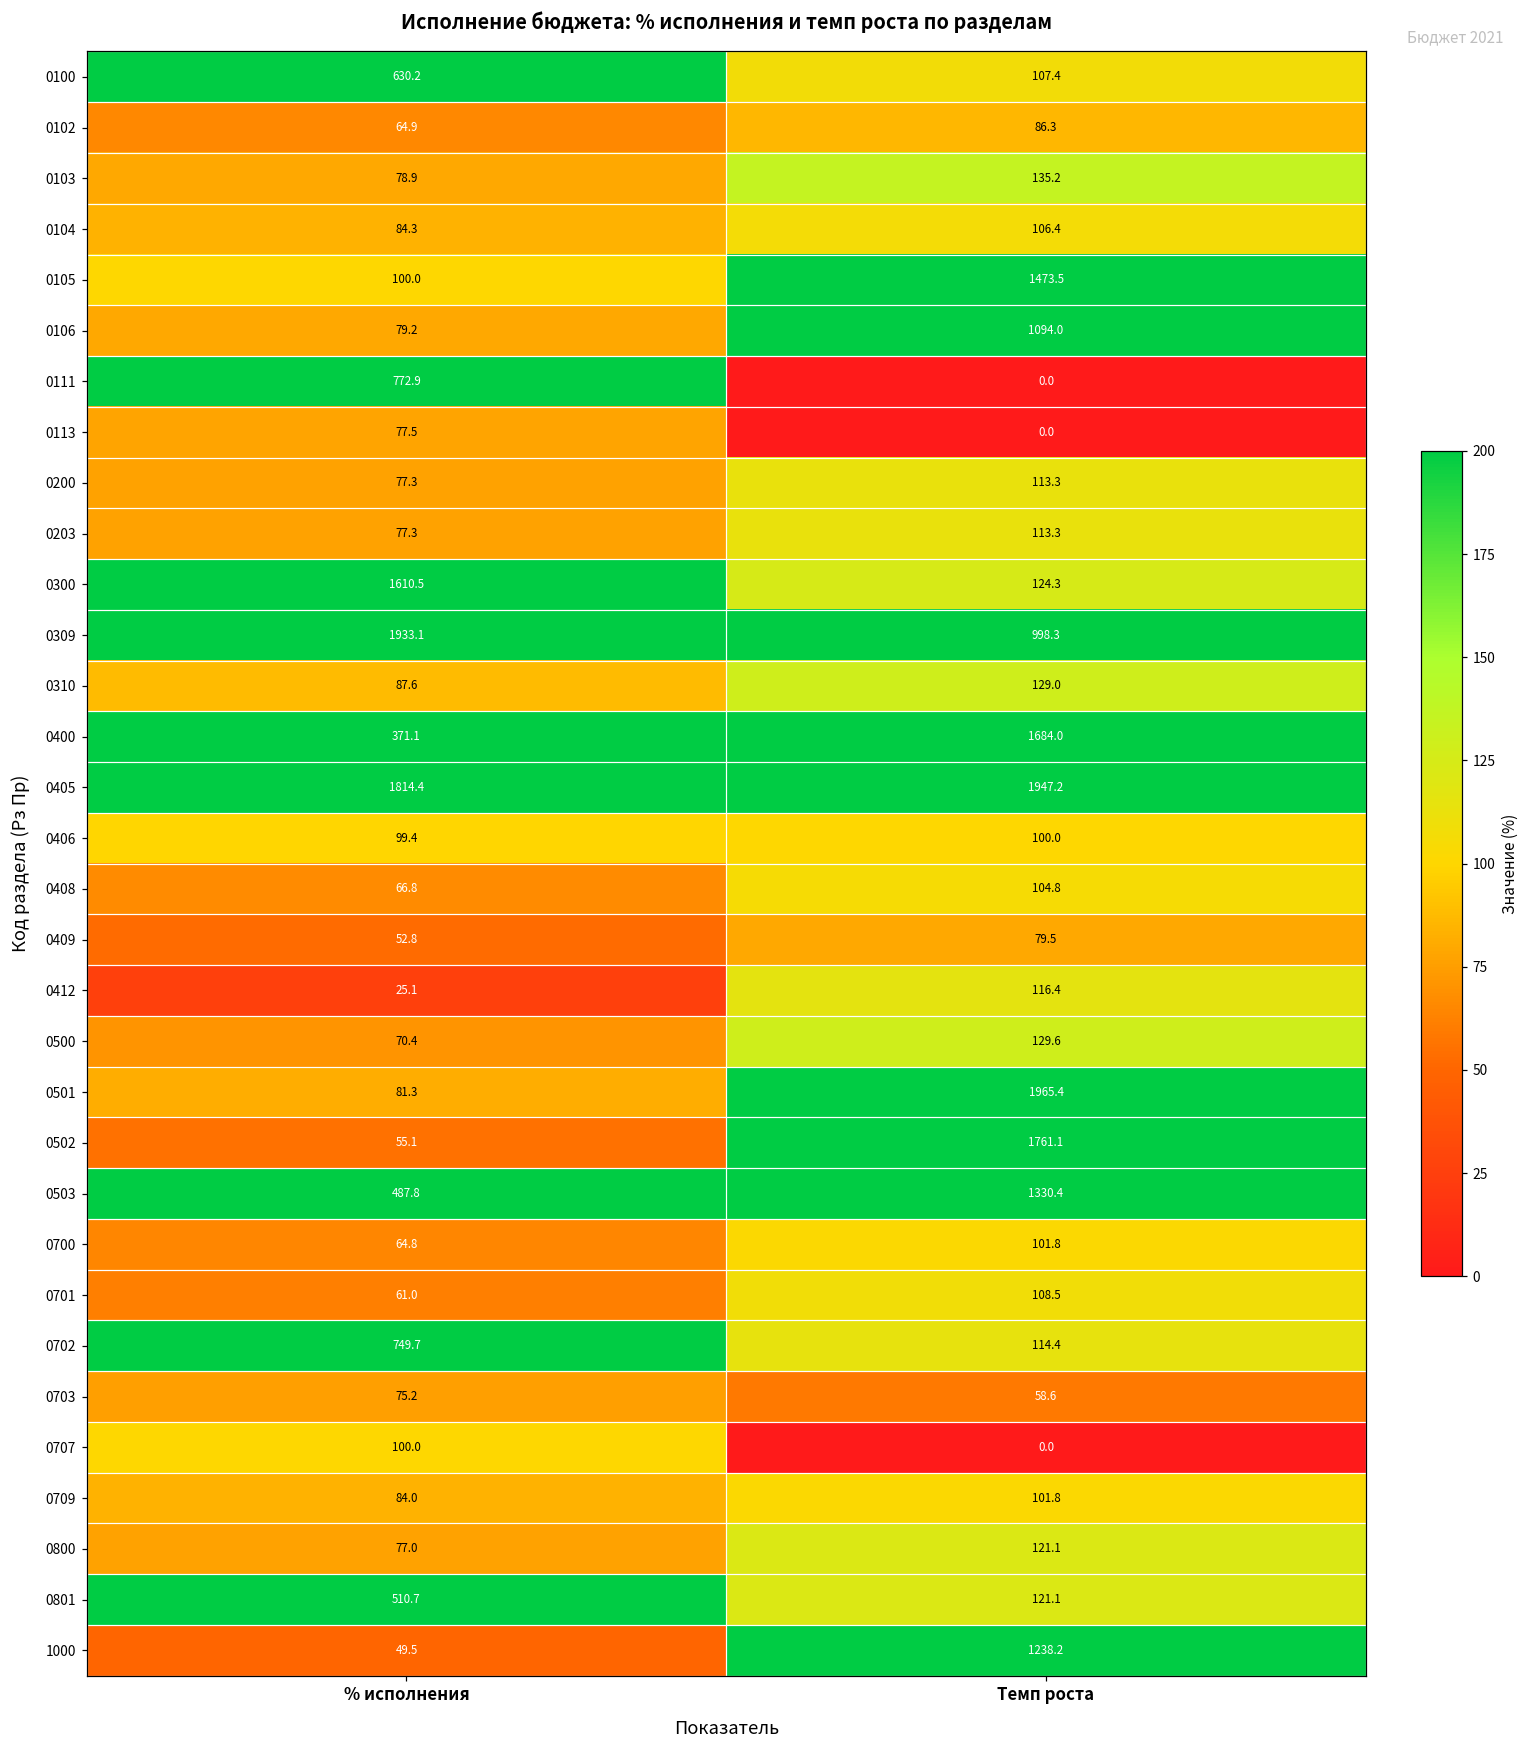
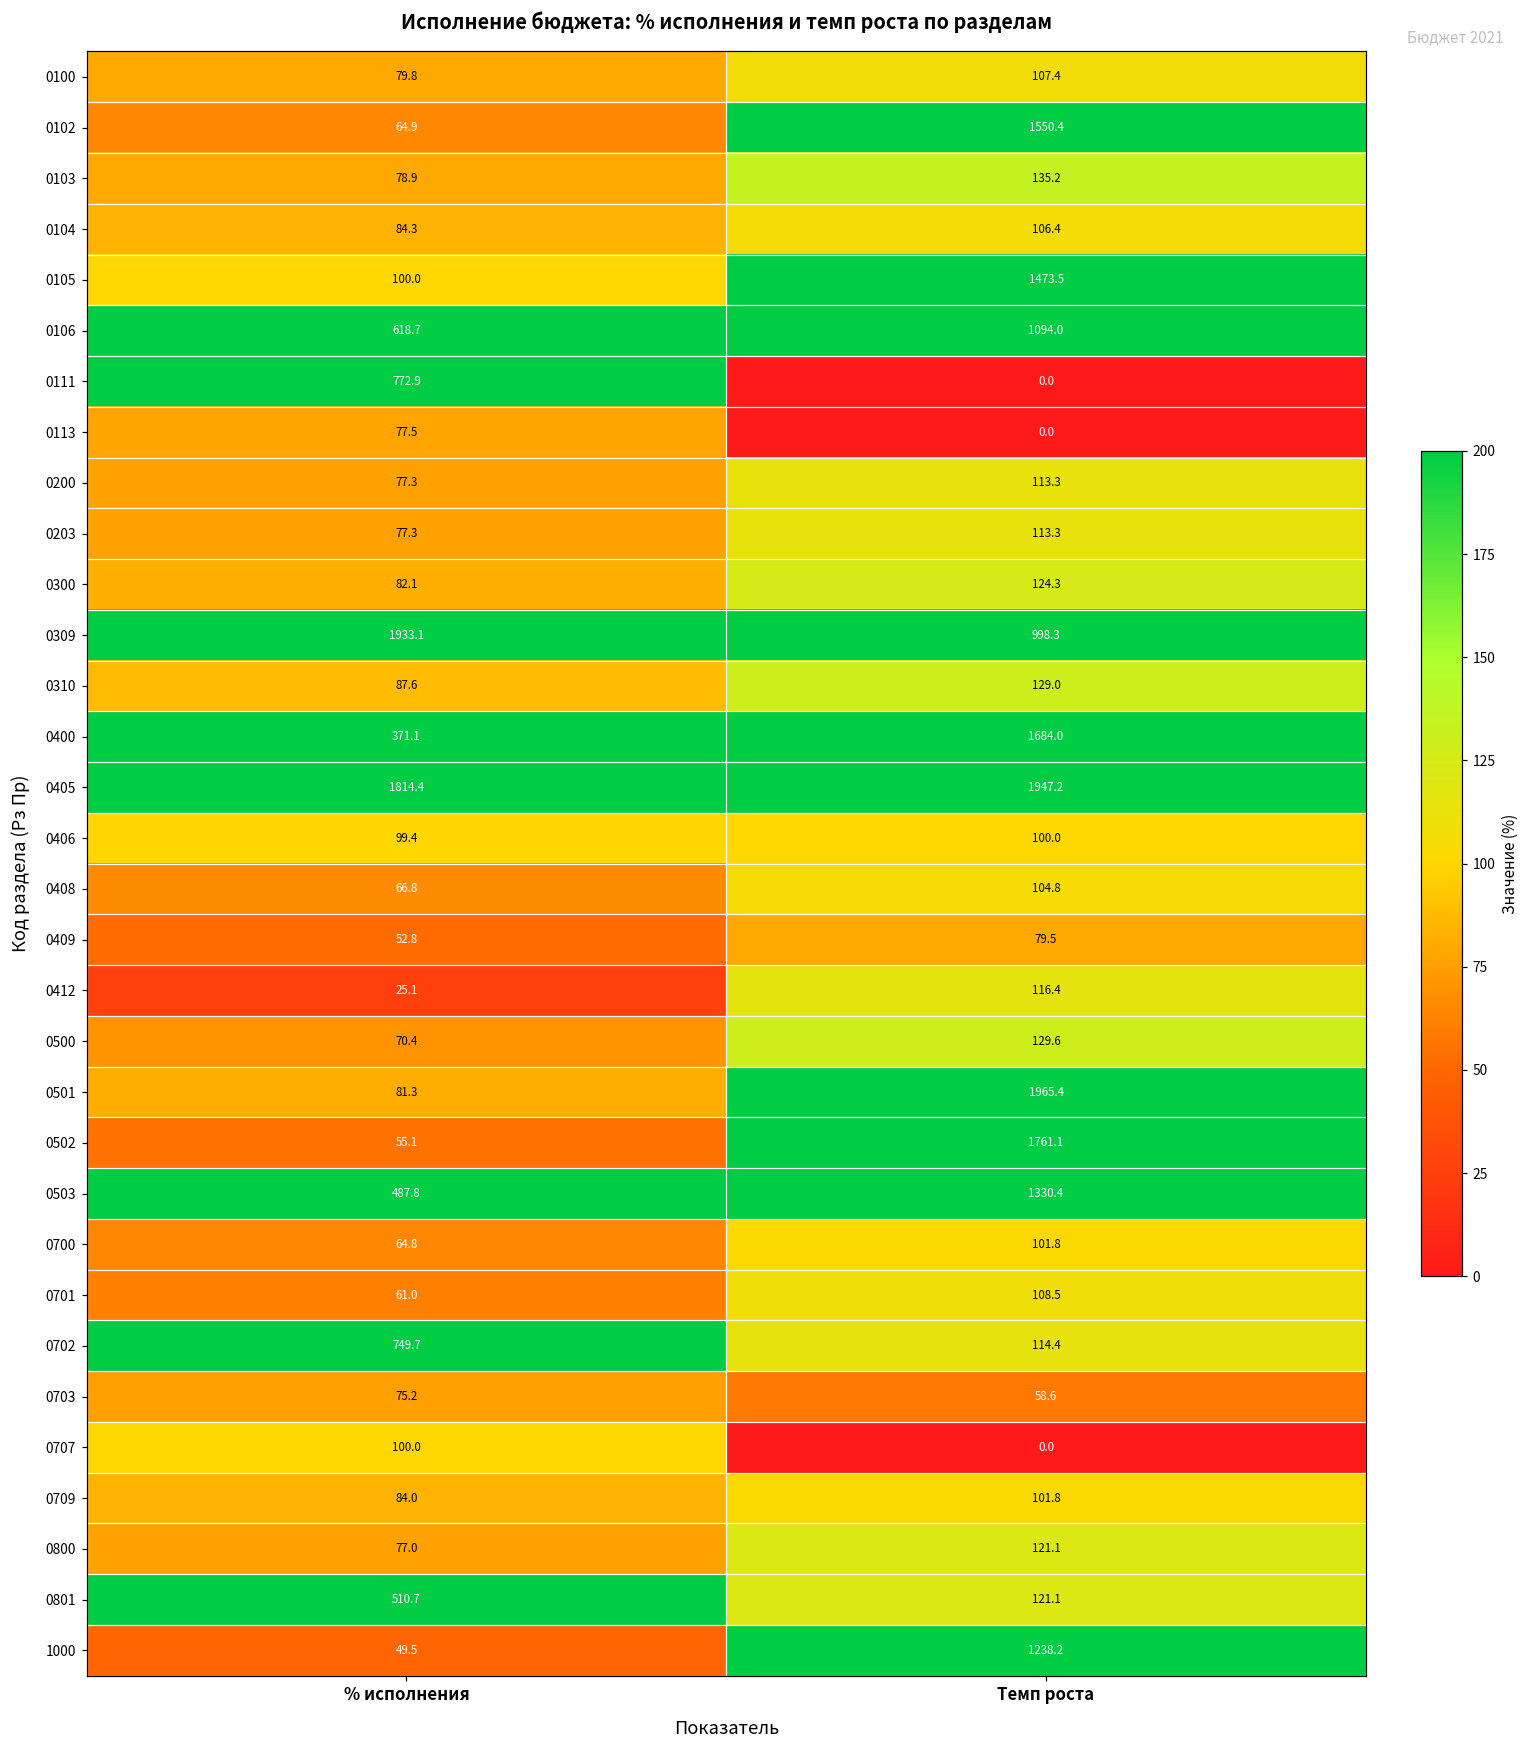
0100, % исполнения: 630.2 -> 79.8
0102, Темп роста: 86.3 -> 1550.4
0106, % исполнения: 79.2 -> 618.7
0300, % исполнения: 1610.5 -> 82.1
